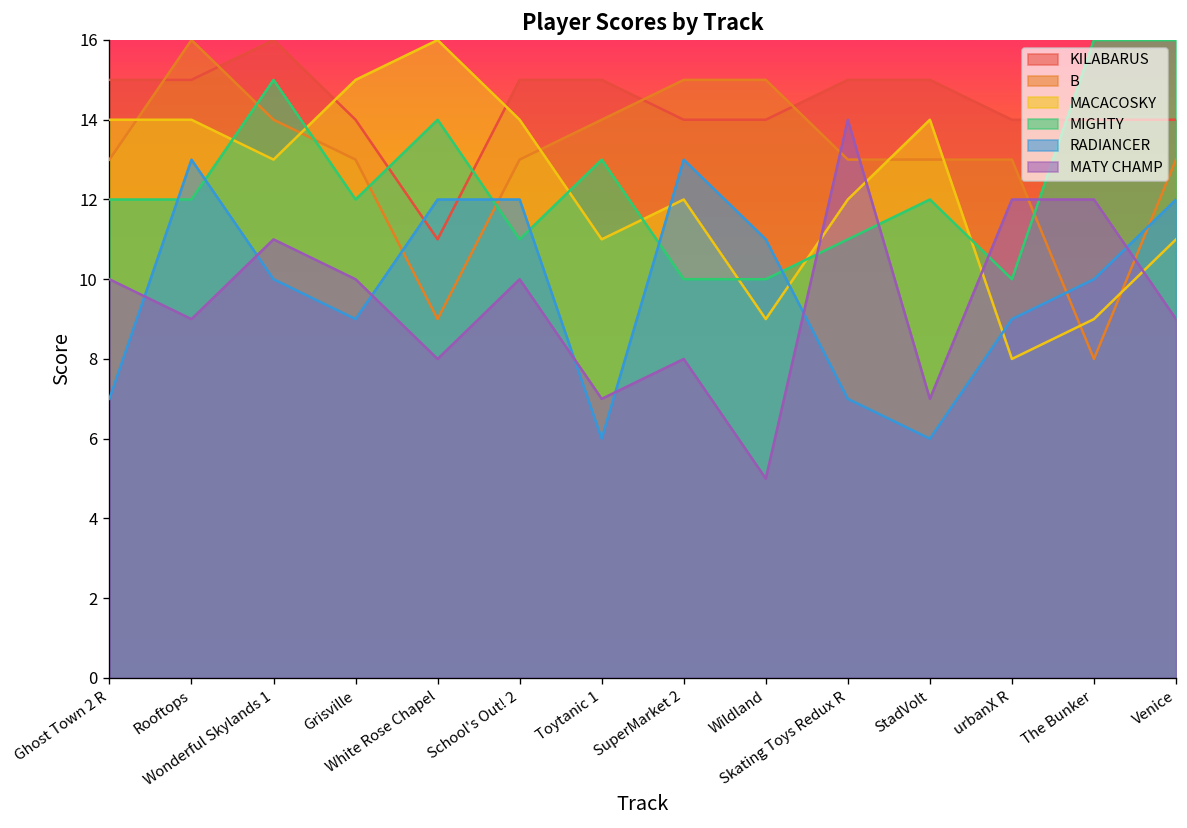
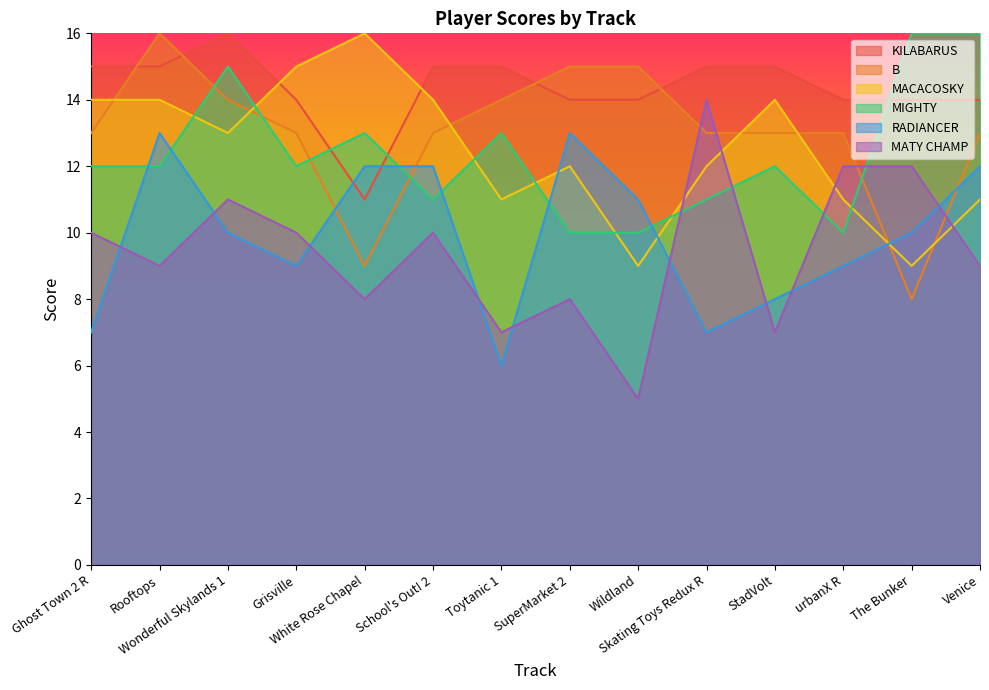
MIGHTY, White Rose Chapel: 14 -> 13
RADIANCER, StadVolt: 6 -> 8
MACACOSKY, urbanX R: 8 -> 11
